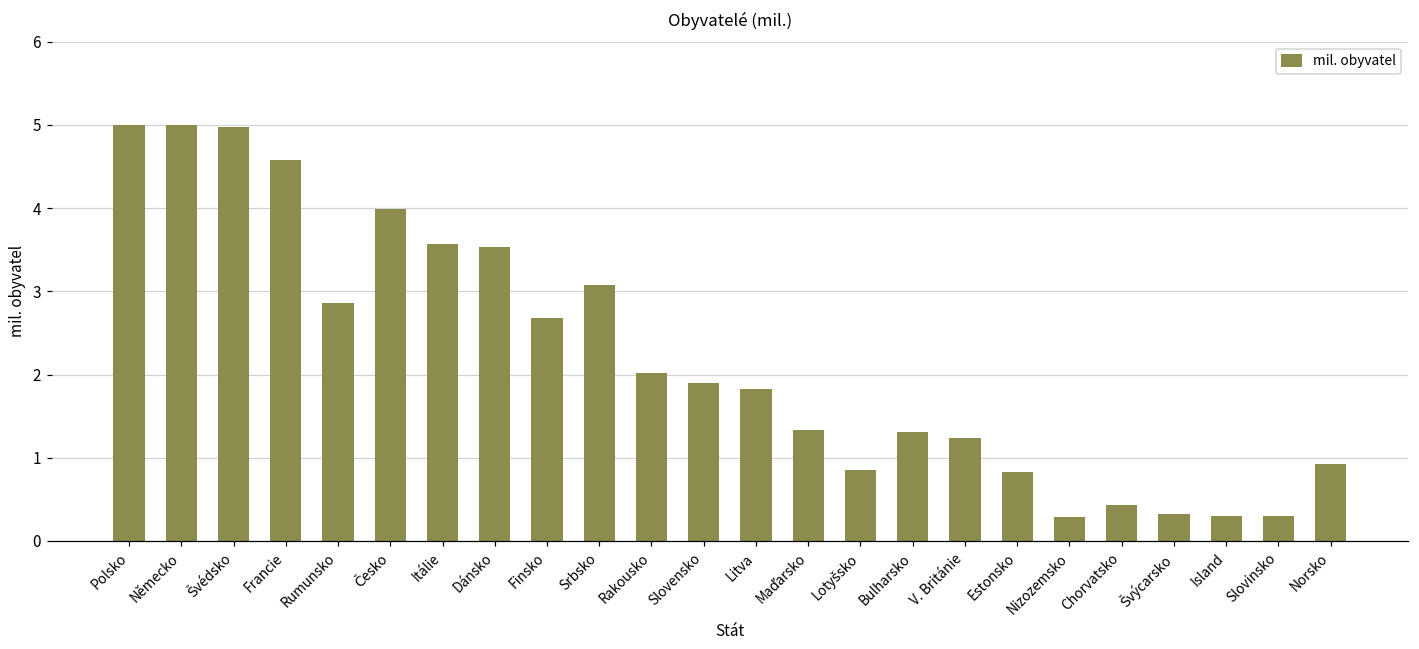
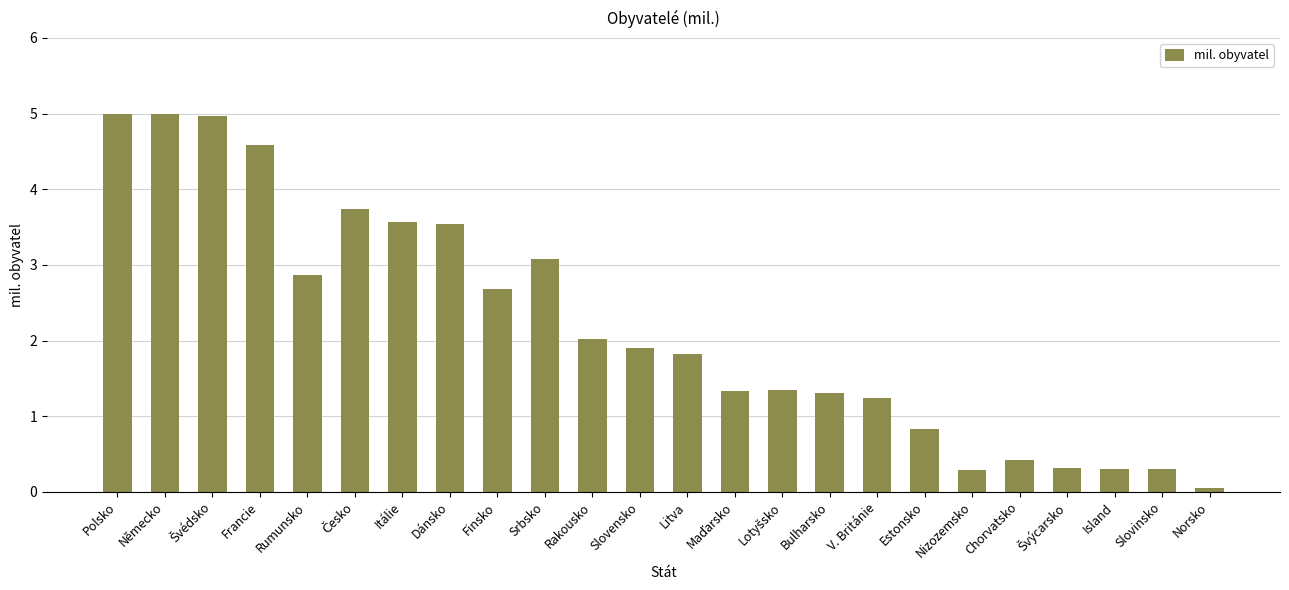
Česko: 4.0 -> 3.7
Lotyšsko: 0.9 -> 1.3
Norsko: 0.9 -> 0.1
